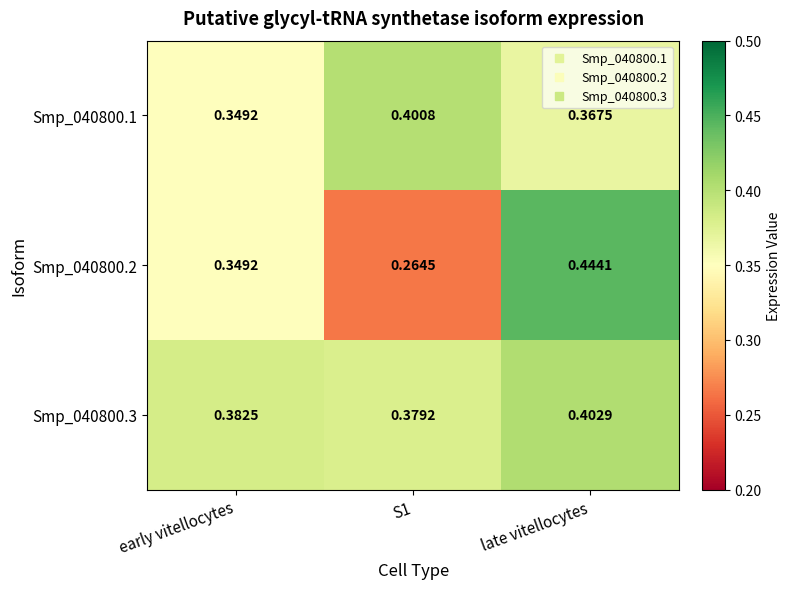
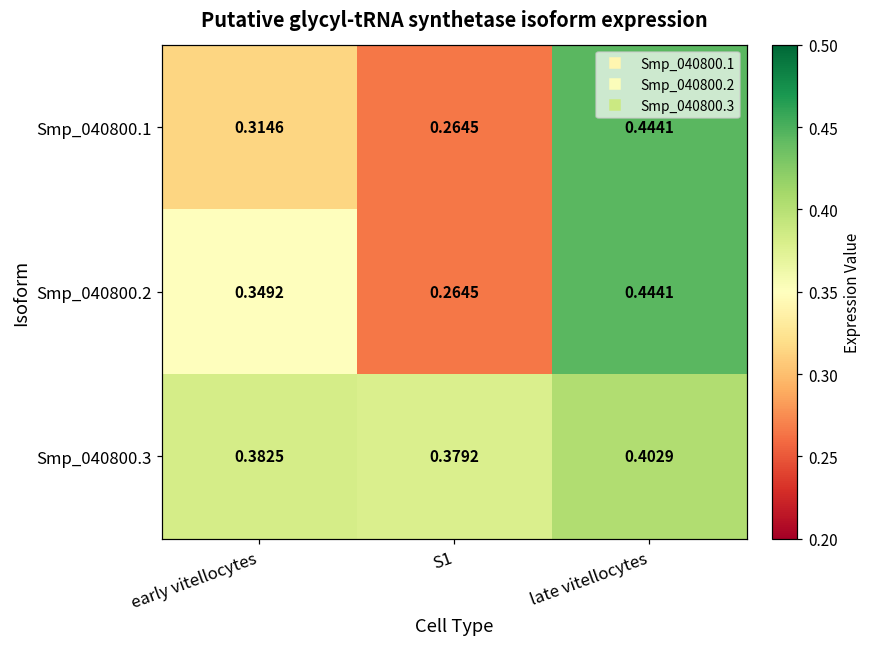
Smp_040800.1, early vitellocytes: 0.3492 -> 0.3146
Smp_040800.1, S1: 0.4008 -> 0.2645
Smp_040800.1, late vitellocytes: 0.3675 -> 0.4441
